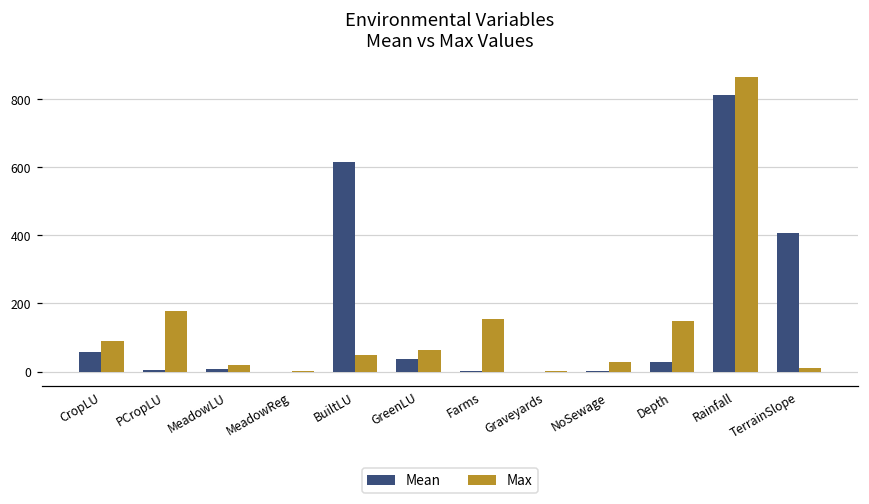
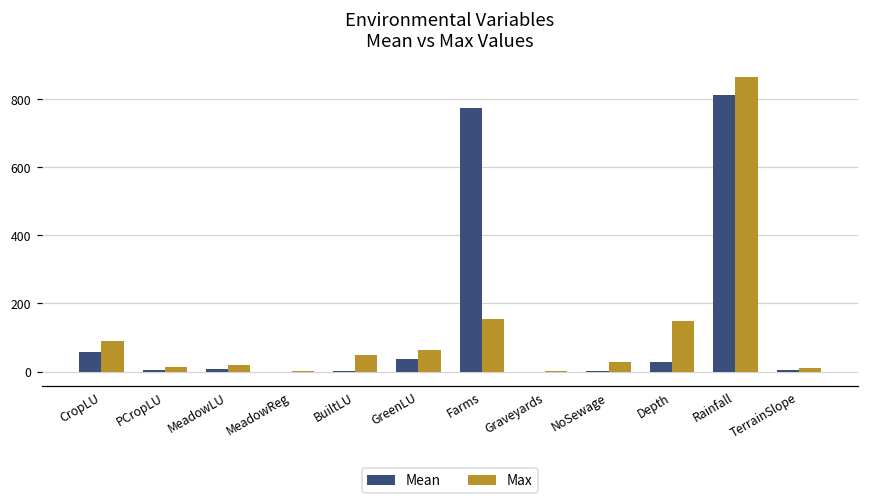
Max, PCropLU: 180 -> 10
Mean, BuiltLU: 620 -> 0
Mean, Farms: 0 -> 780
Mean, TerrainSlope: 410 -> 0
